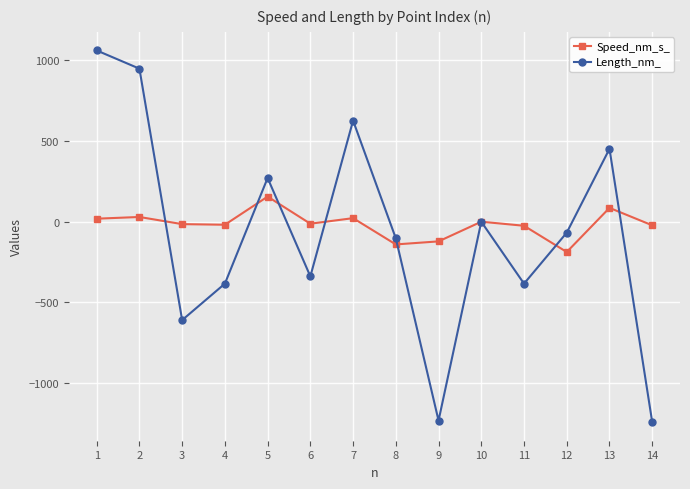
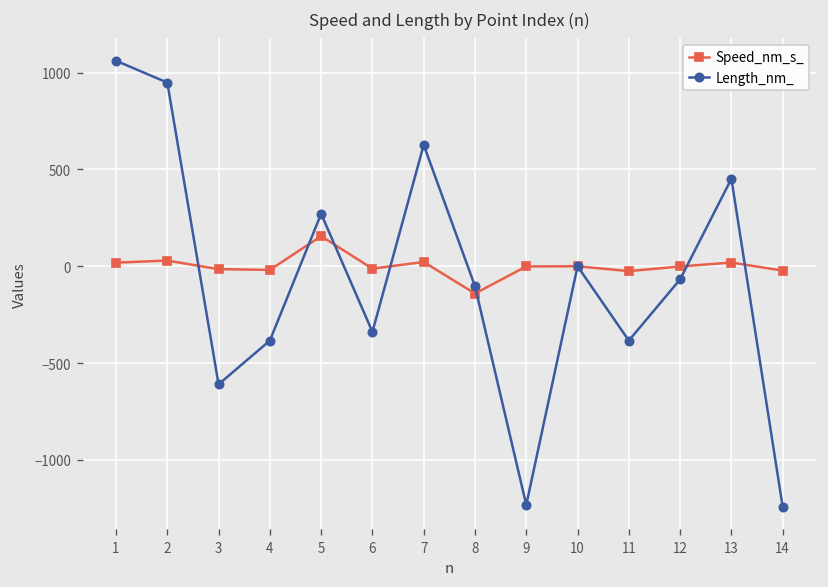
Speed_nm_s_, 9: -120 -> 0
Speed_nm_s_, 12: -190 -> 0
Speed_nm_s_, 13: 90 -> 20
